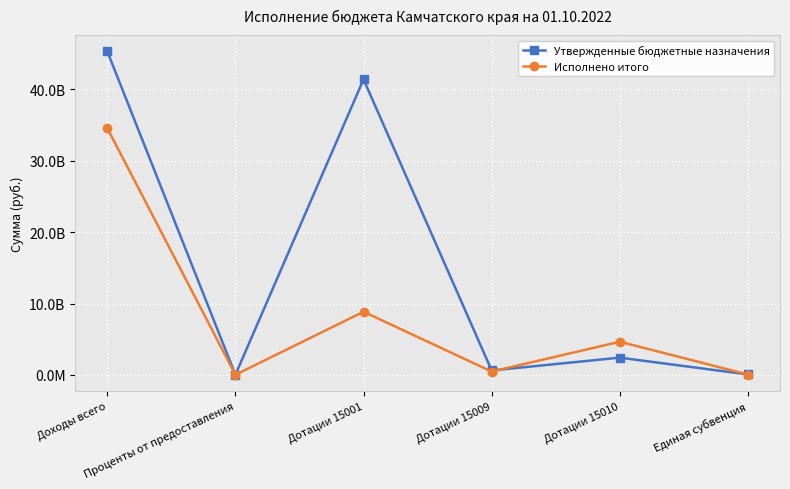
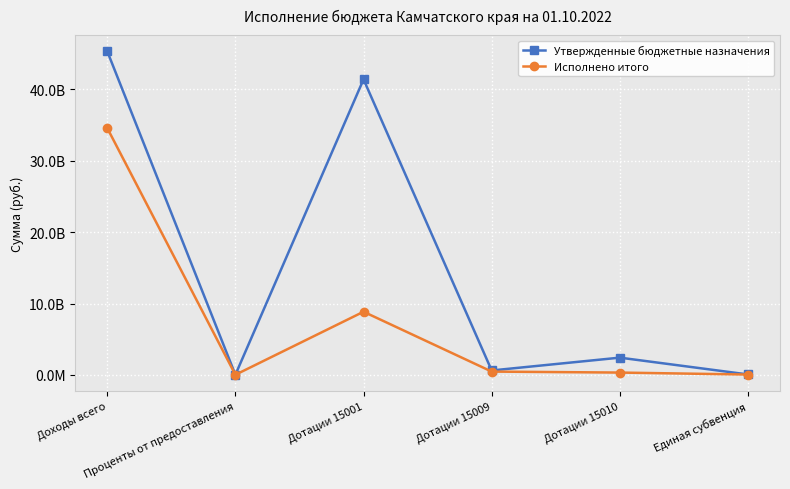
Исполнено итого, Дотации 15010: 5000000000 -> 0
